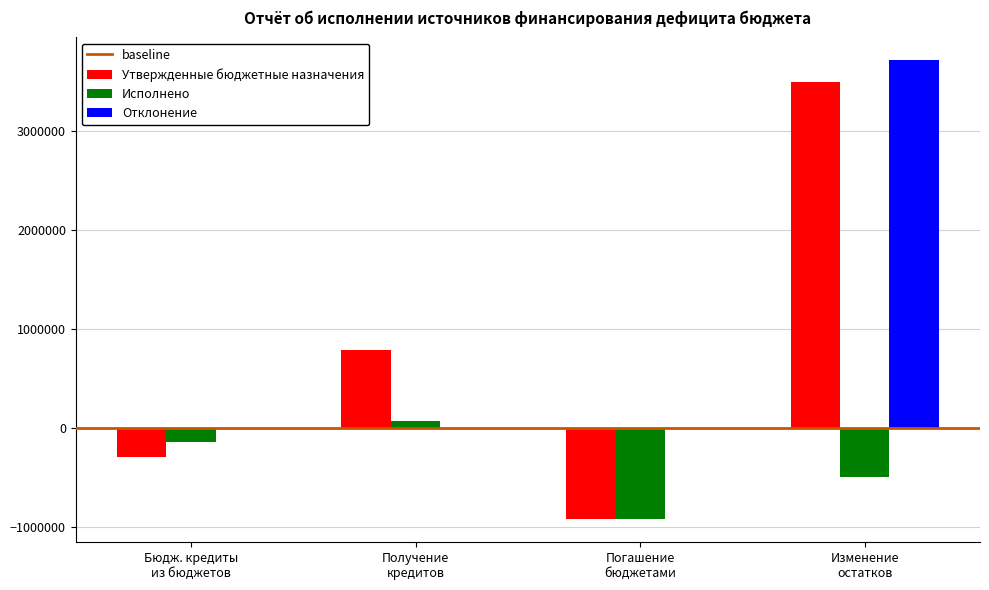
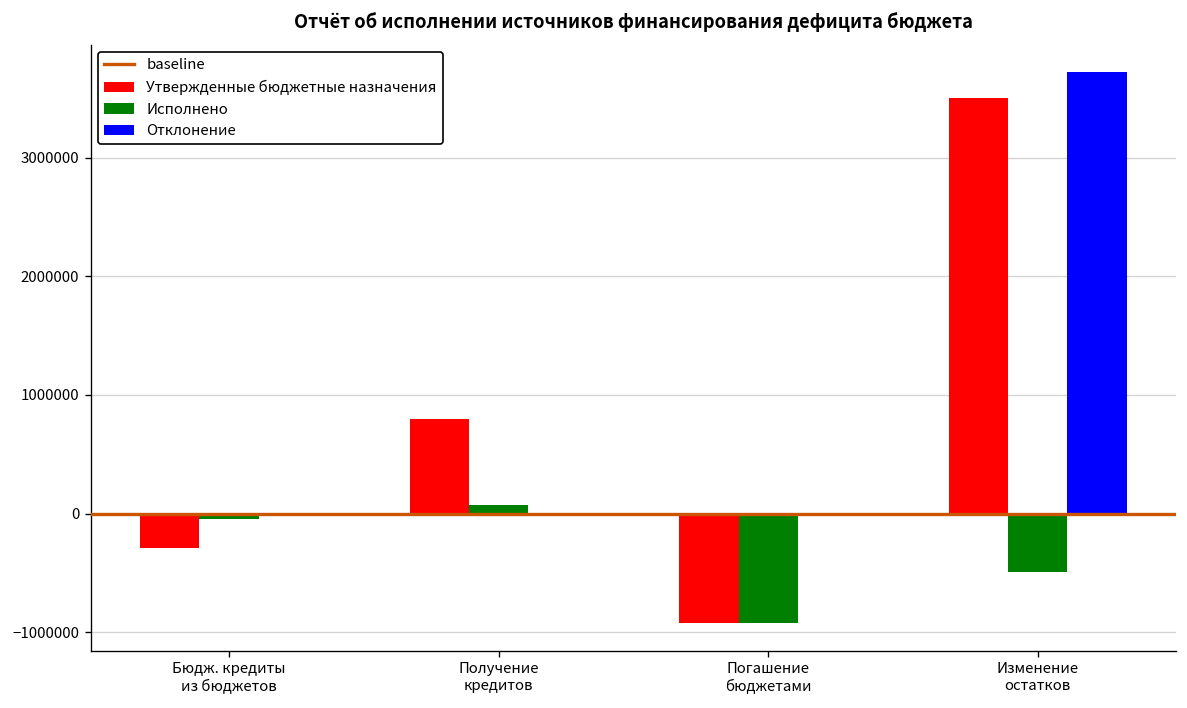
Исполнено, Бюдж. кредиты из бюджетов: -100000 -> 0
